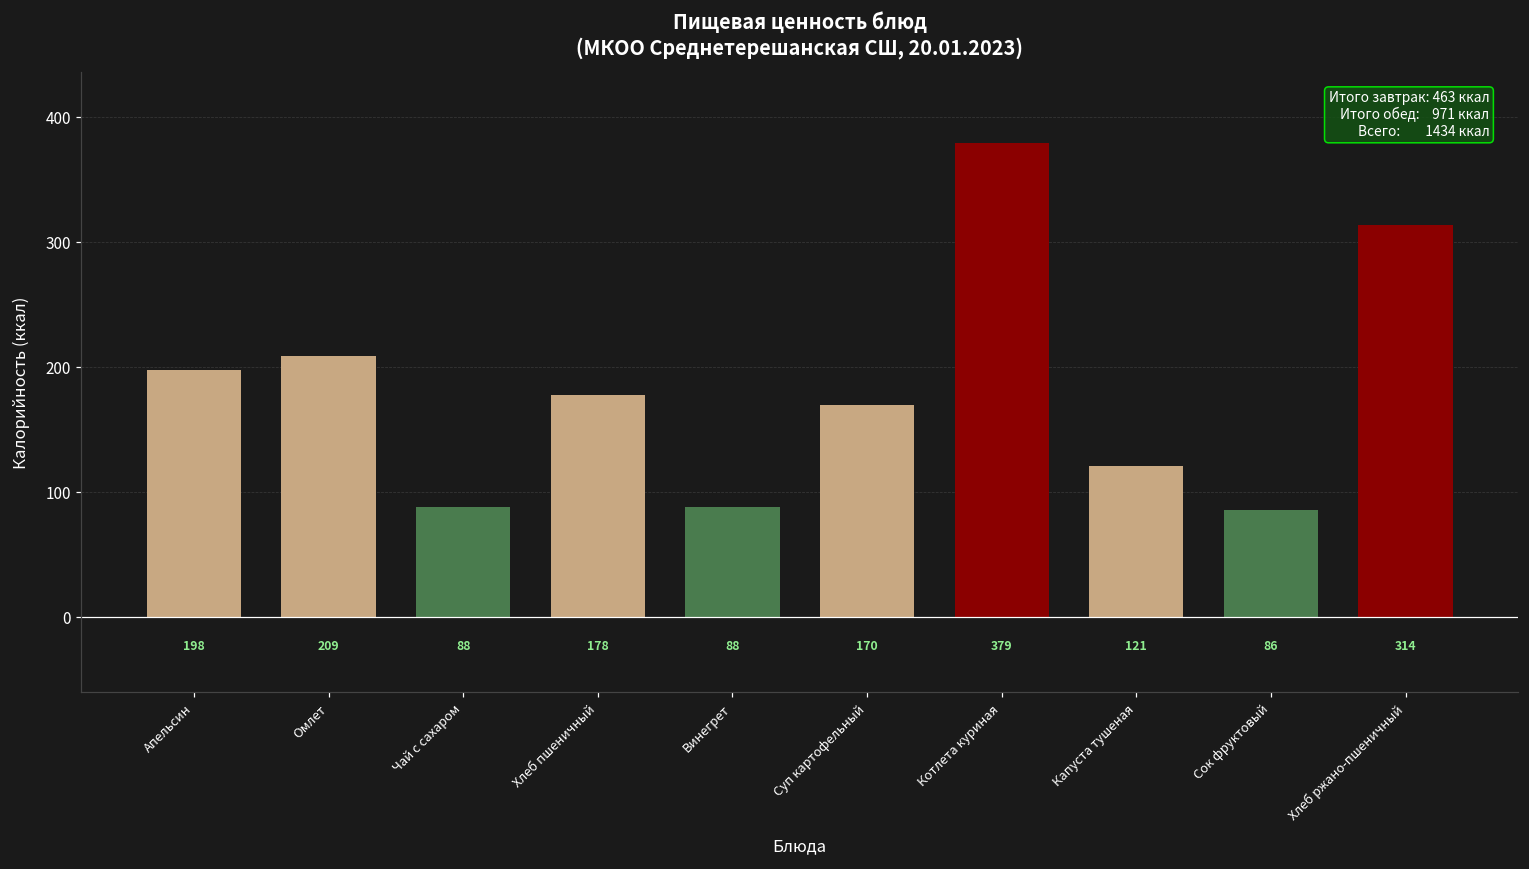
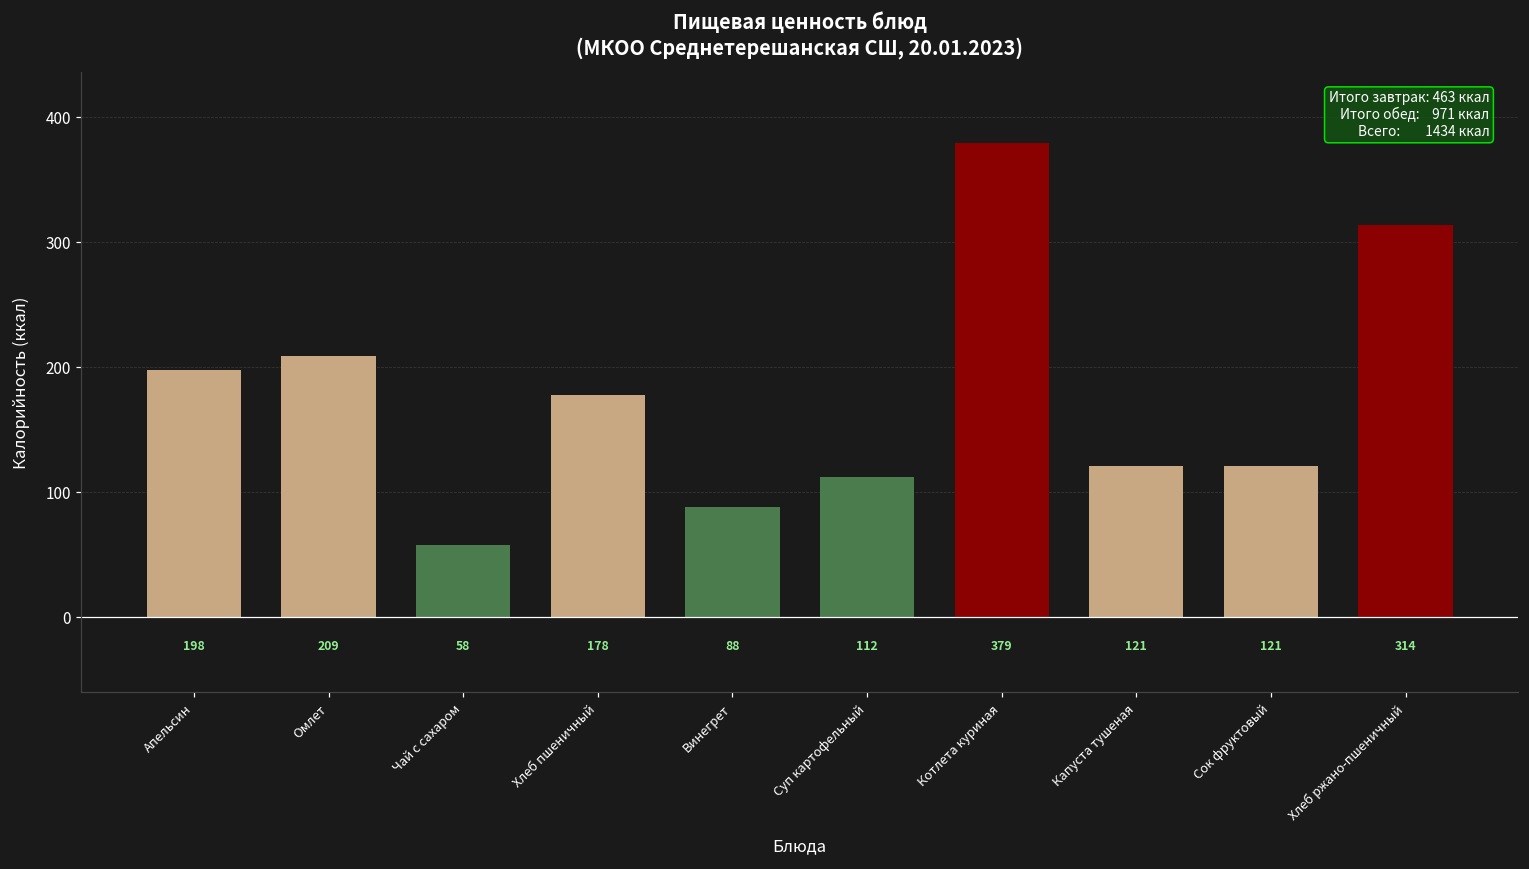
Чай с сахаром: 88 -> 58
Суп картофельный: 170 -> 112
Сок фруктовый: 86 -> 121
